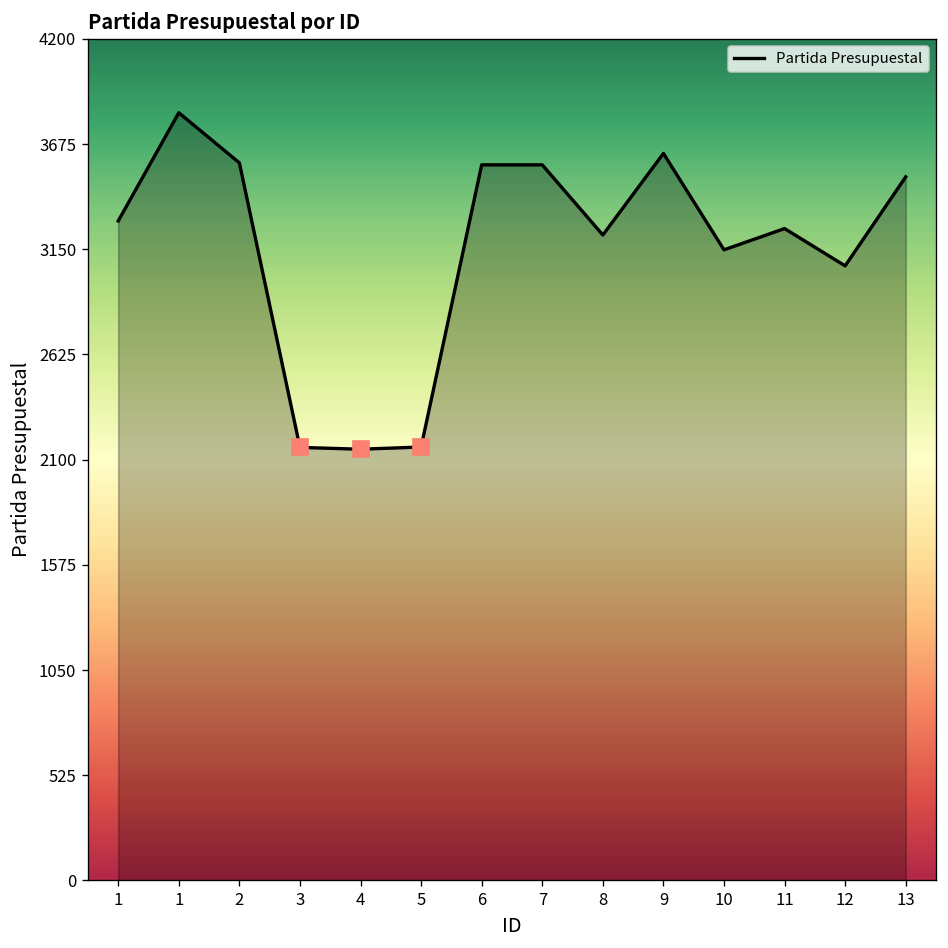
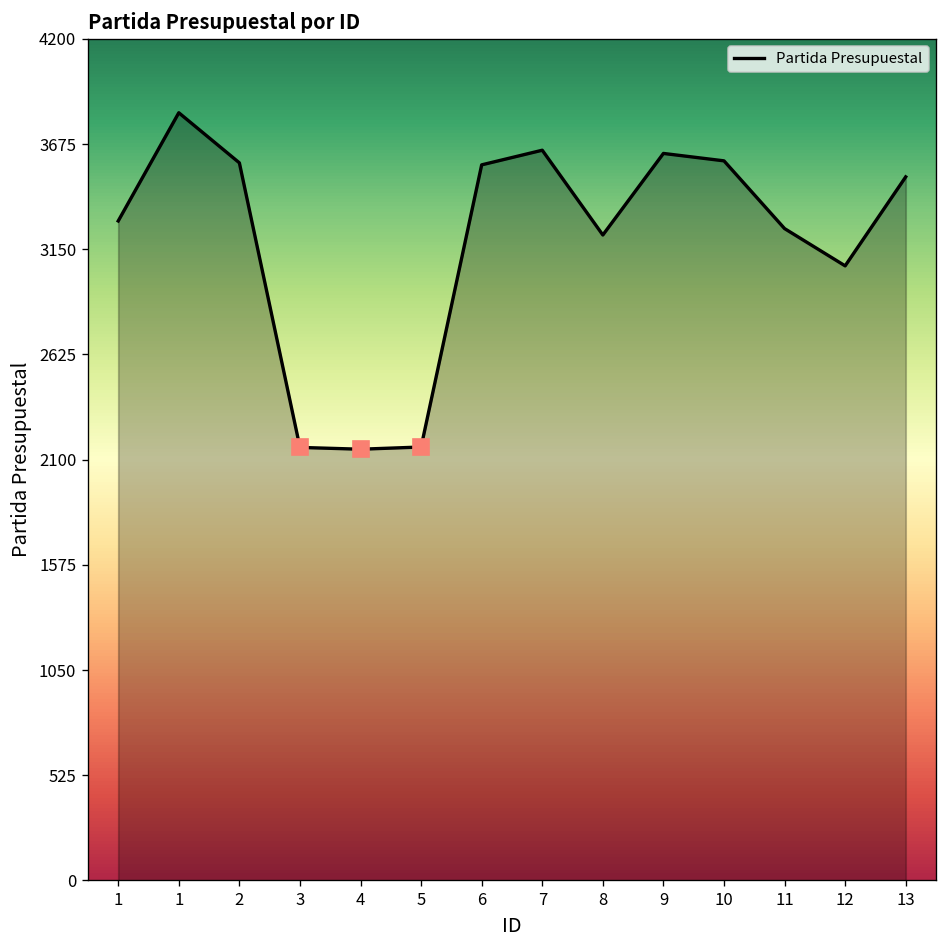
Partida Presupuestal, 7: 3570 -> 3640
Partida Presupuestal, 10: 3150 -> 3590
